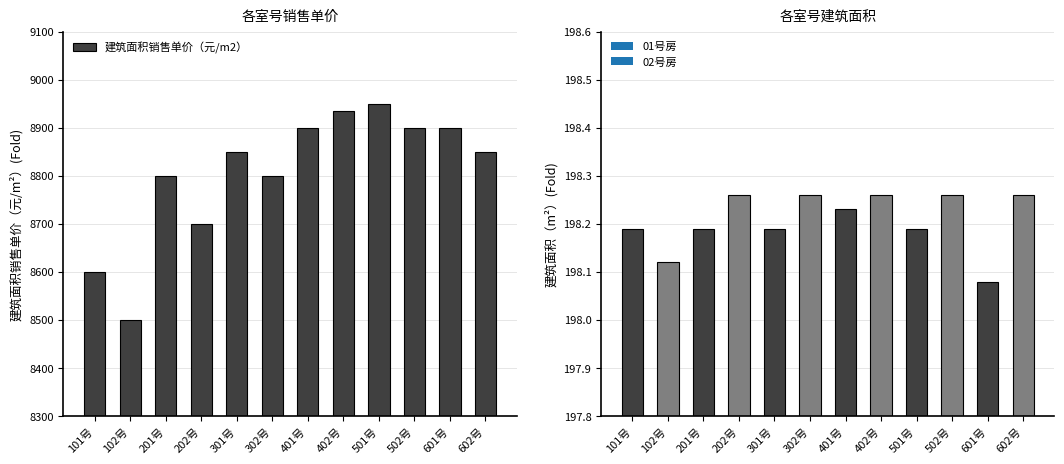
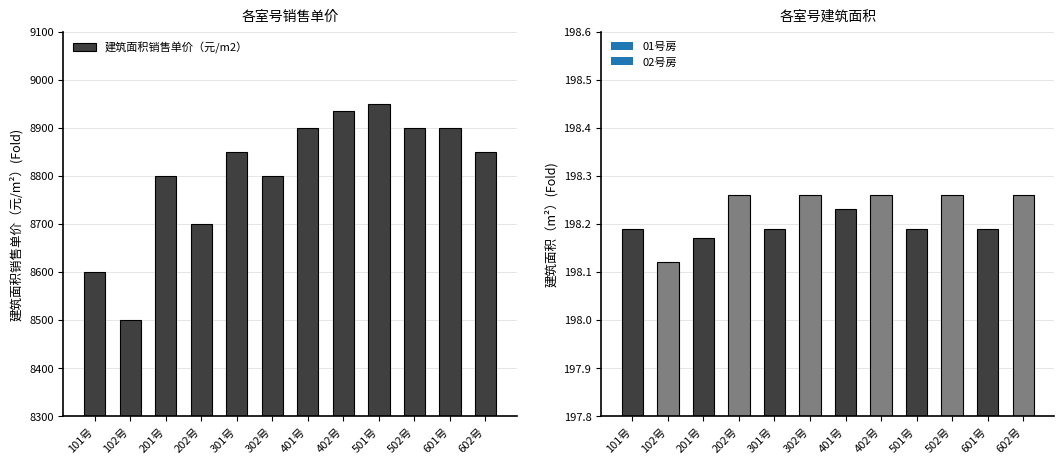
各室号建筑面积, 201号: 198.19 -> 198.17
各室号建筑面积, 601号: 198.08 -> 198.19
